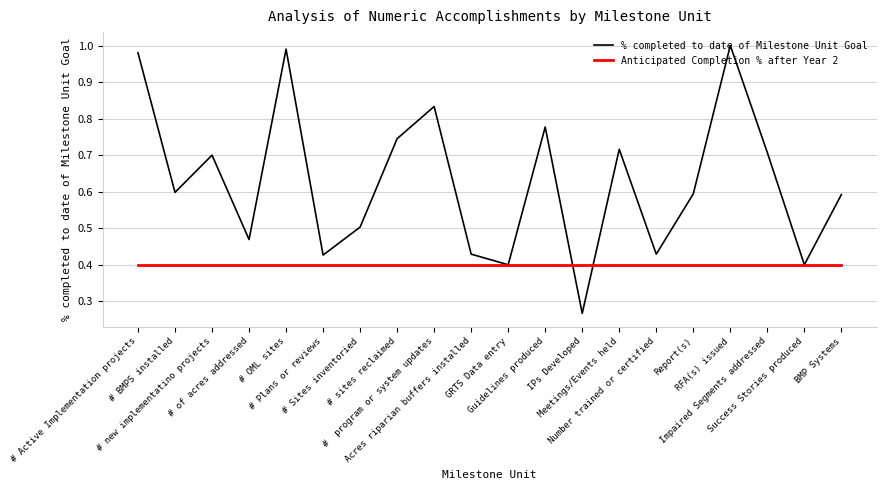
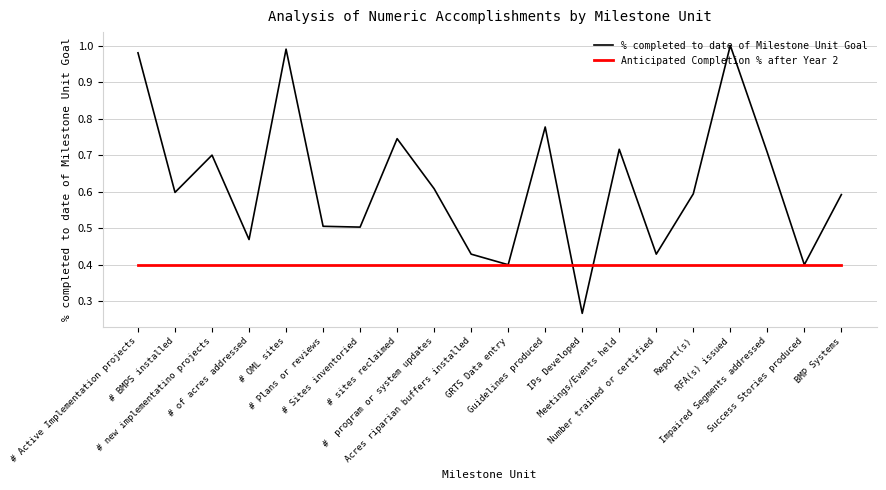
% completed to date of Milestone Unit Goal, # Plans or reviews: 0.43 -> 0.51
% completed to date of Milestone Unit Goal, # program or system updates: 0.83 -> 0.61
